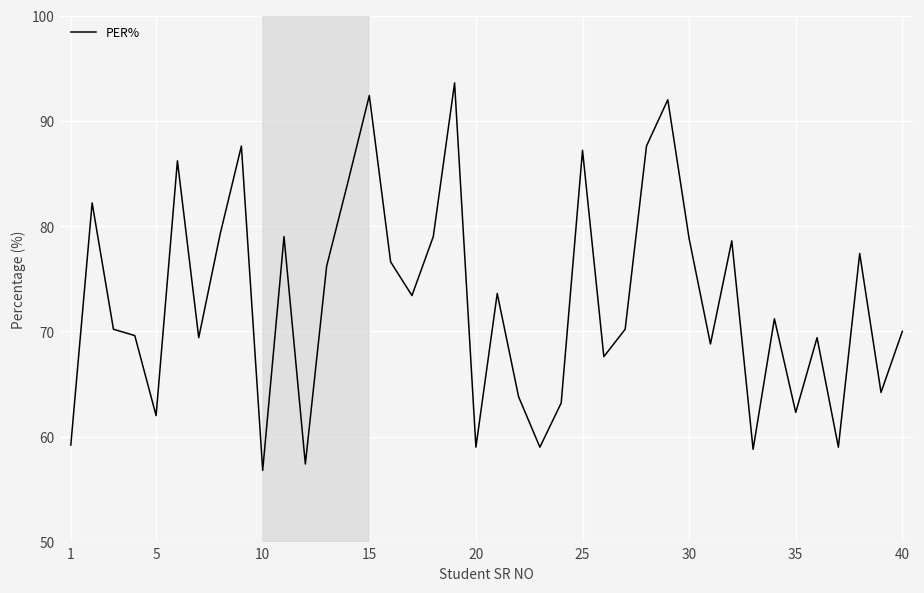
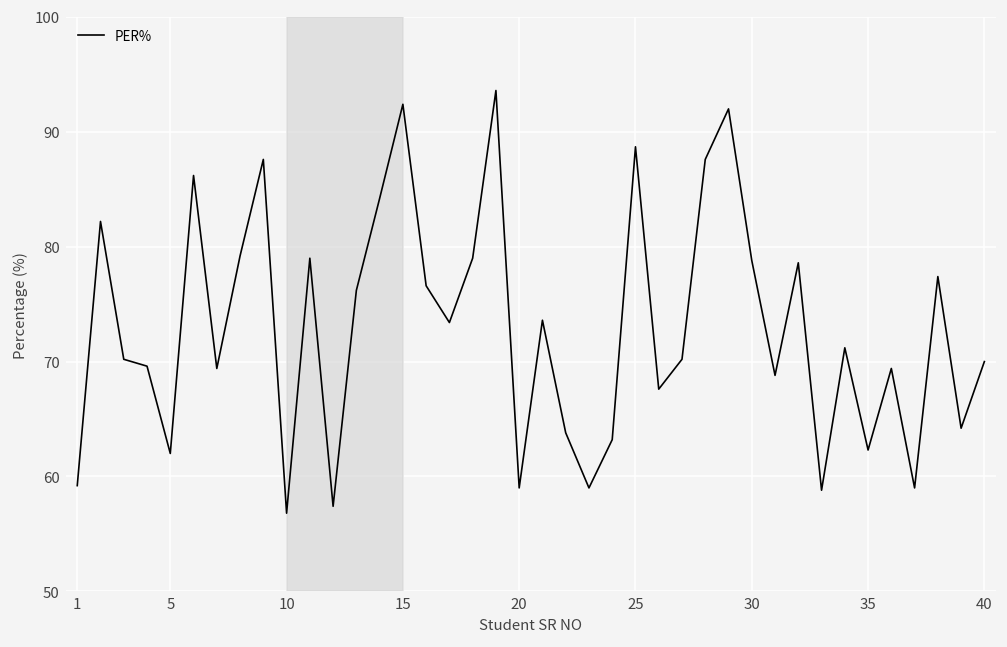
25: 87 -> 89
